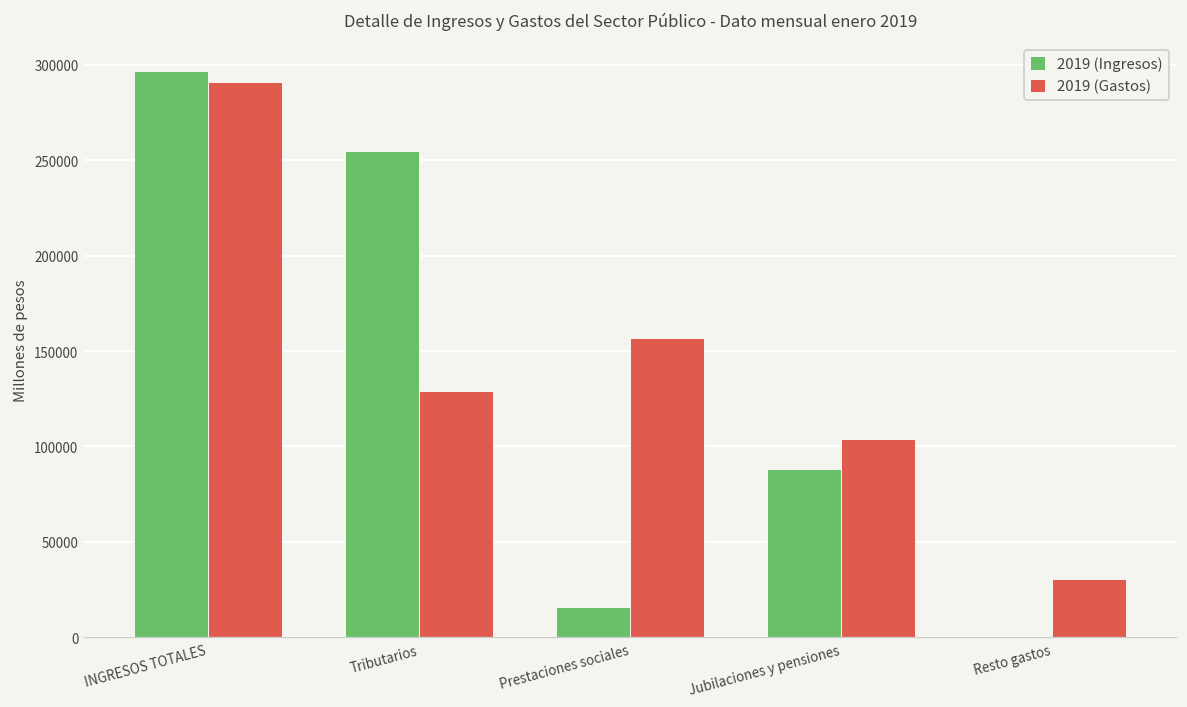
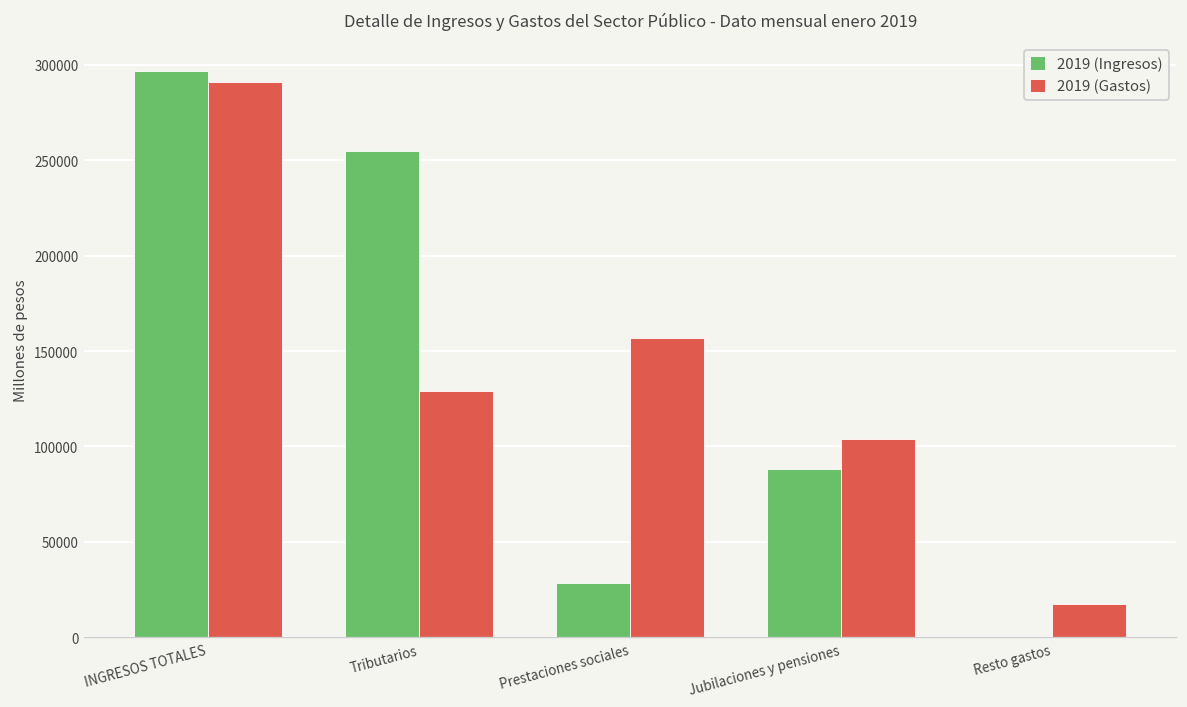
2019 (Ingresos), Prestaciones sociales: 16000 -> 29000
2019 (Gastos), Resto gastos: 30000 -> 17000
